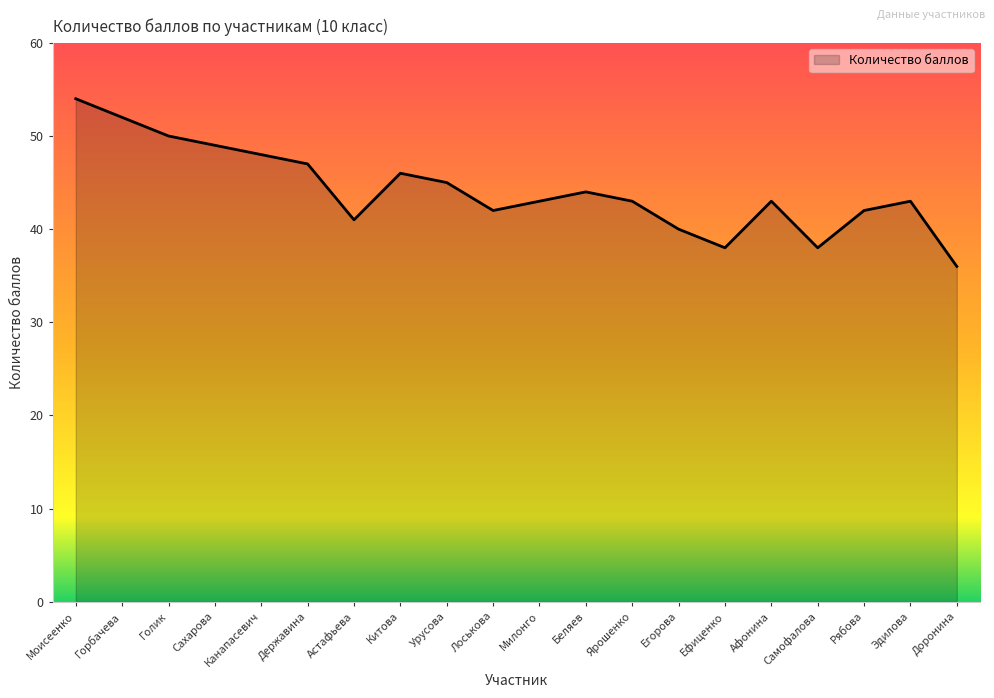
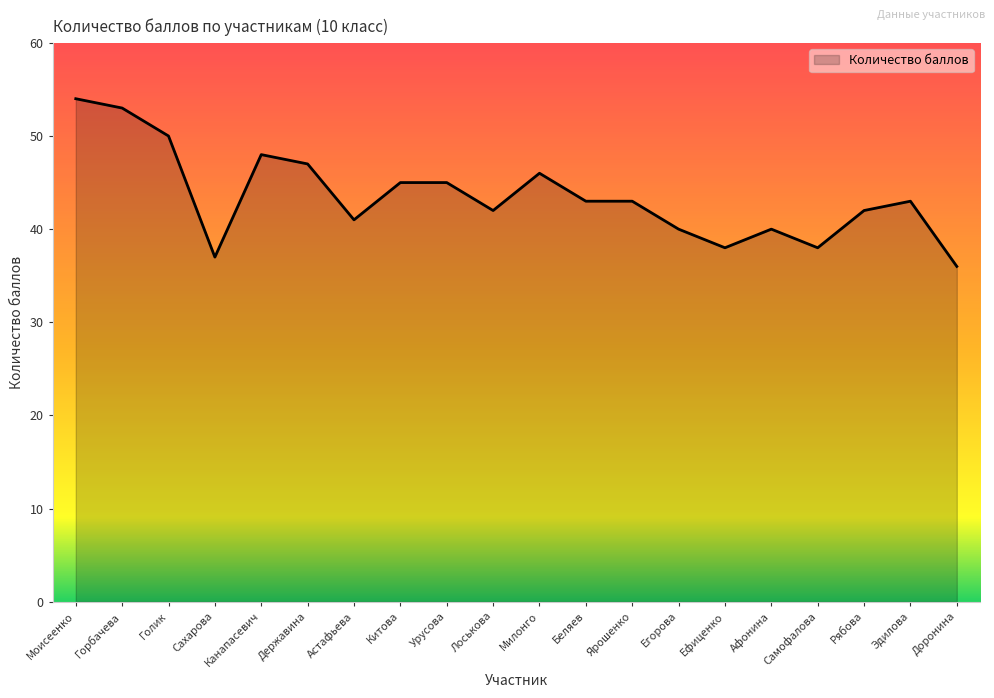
Горбачева: 52 -> 53
Сахарова: 49 -> 37
Китова: 46 -> 45
Милонго: 43 -> 46
Беляев: 44 -> 43
Афонина: 43 -> 40
